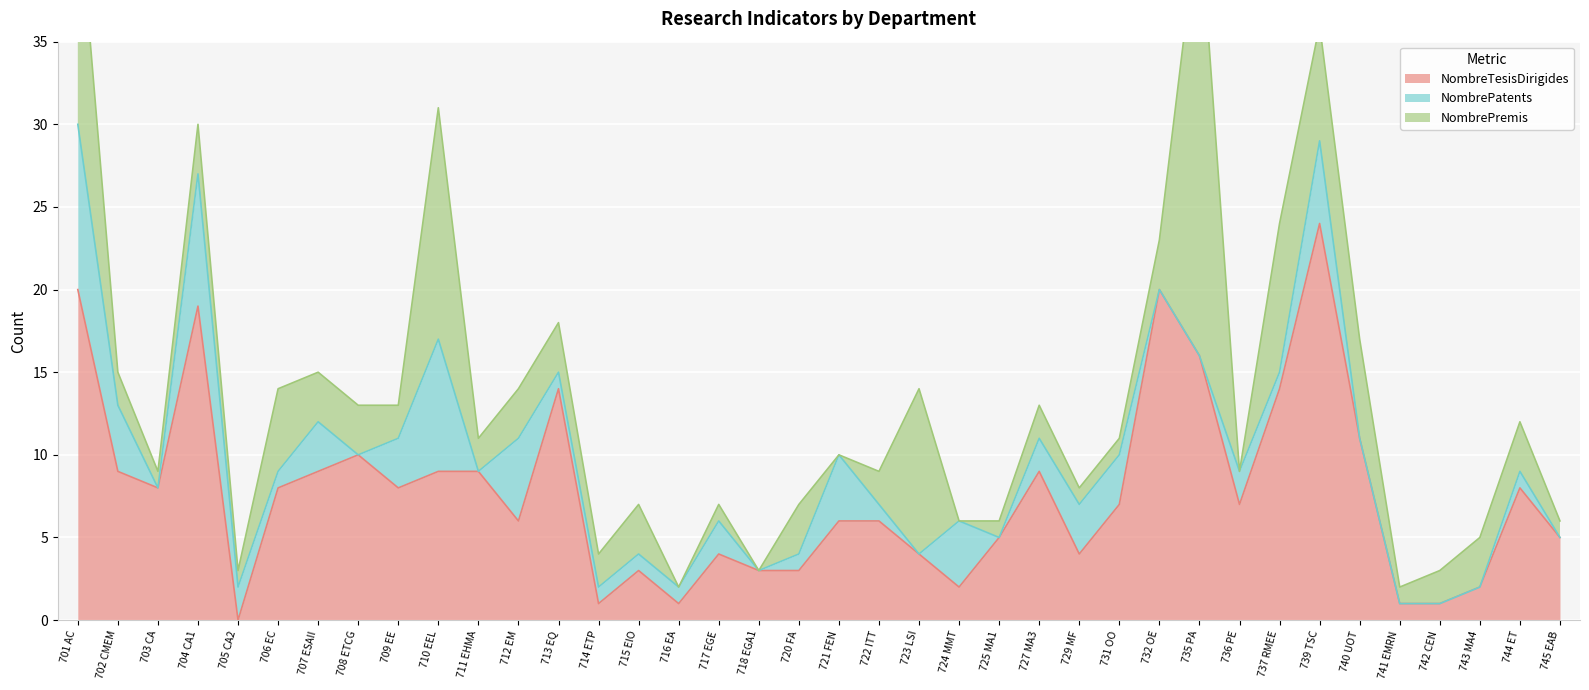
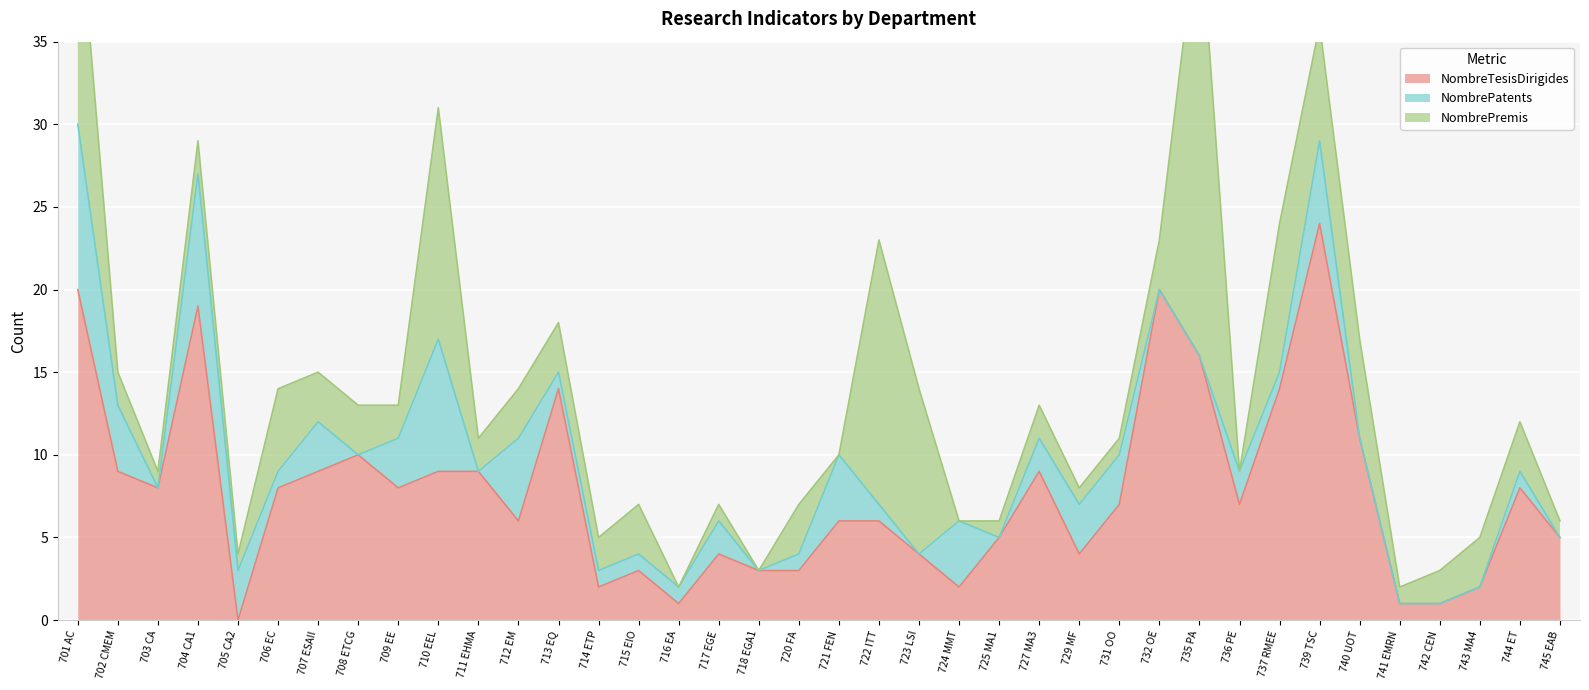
NombrePremis, 704 CA1: 3 -> 2
NombrePatents, 705 CA2: 2 -> 3
NombreTesisDirigides, 714 ETP: 1 -> 2
NombrePremis, 722 ITT: 2 -> 16
